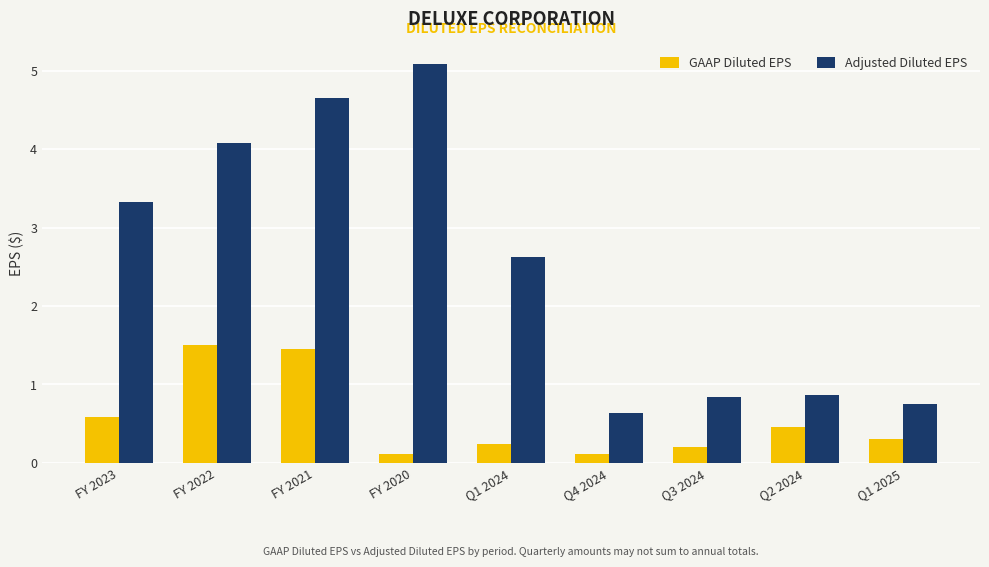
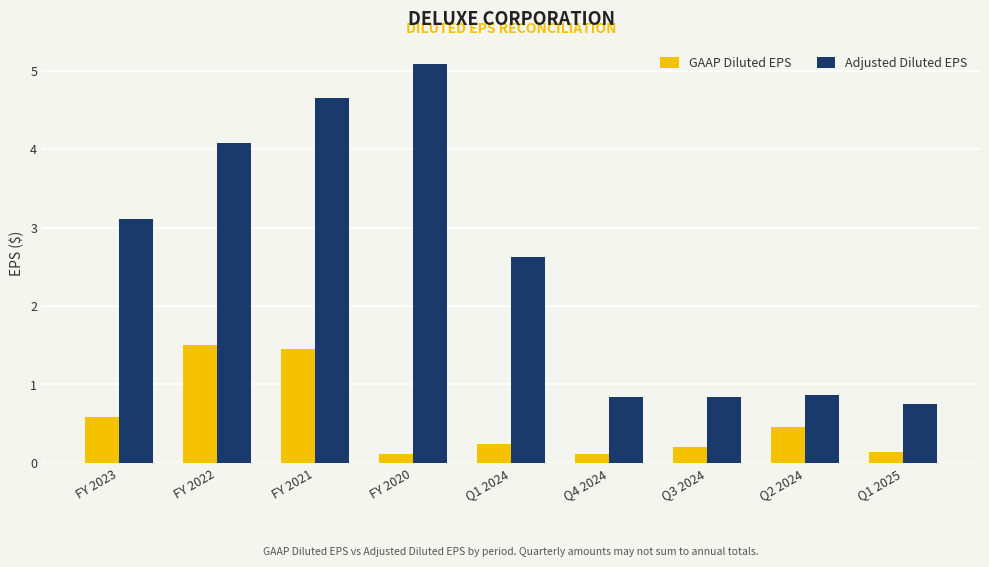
Adjusted Diluted EPS, FY 2023: 3.3 -> 3.1
Adjusted Diluted EPS, Q4 2024: 0.6 -> 0.8
GAAP Diluted EPS, Q1 2025: 0.3 -> 0.1
